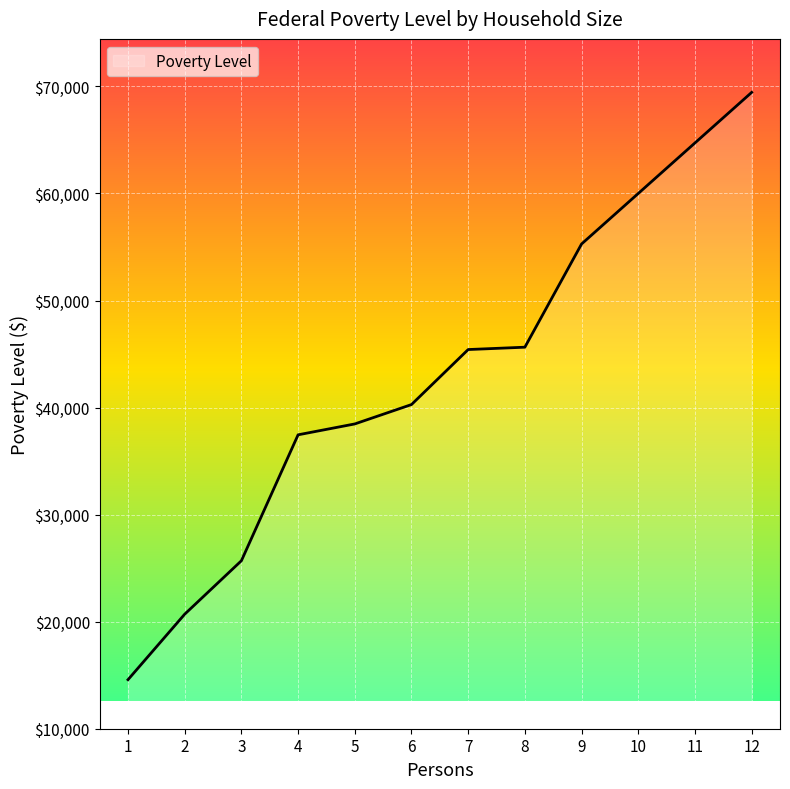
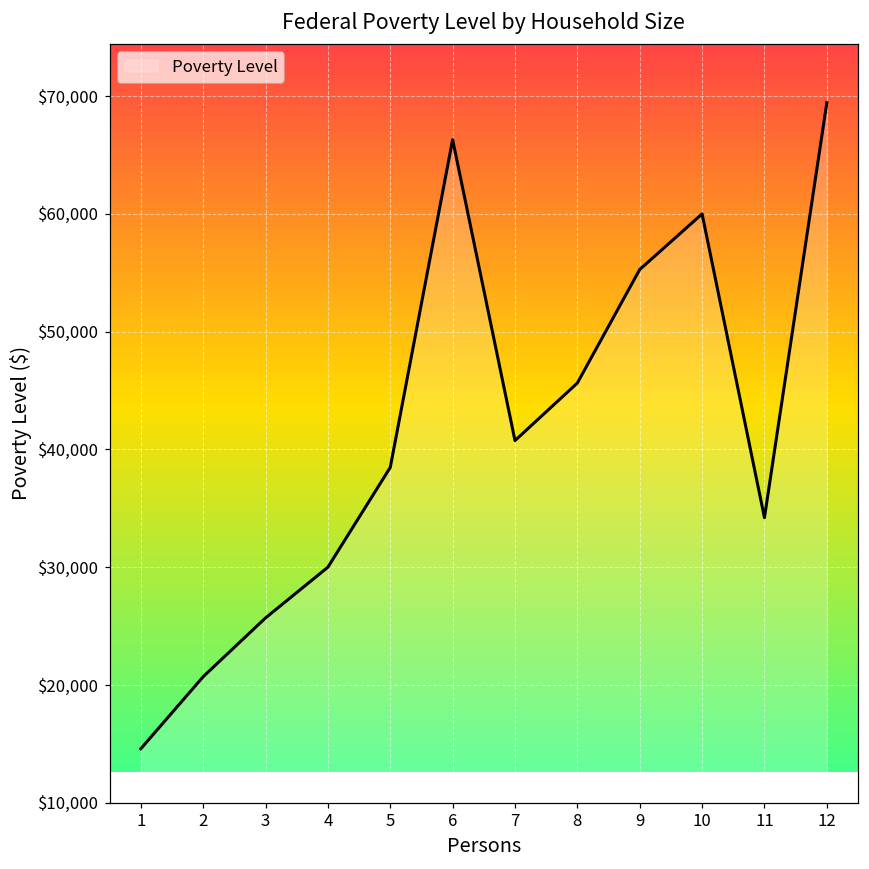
4: $37,500 -> $30,000
6: $40,300 -> $66,300
7: $45,400 -> $40,800
11: $64,700 -> $34,200
